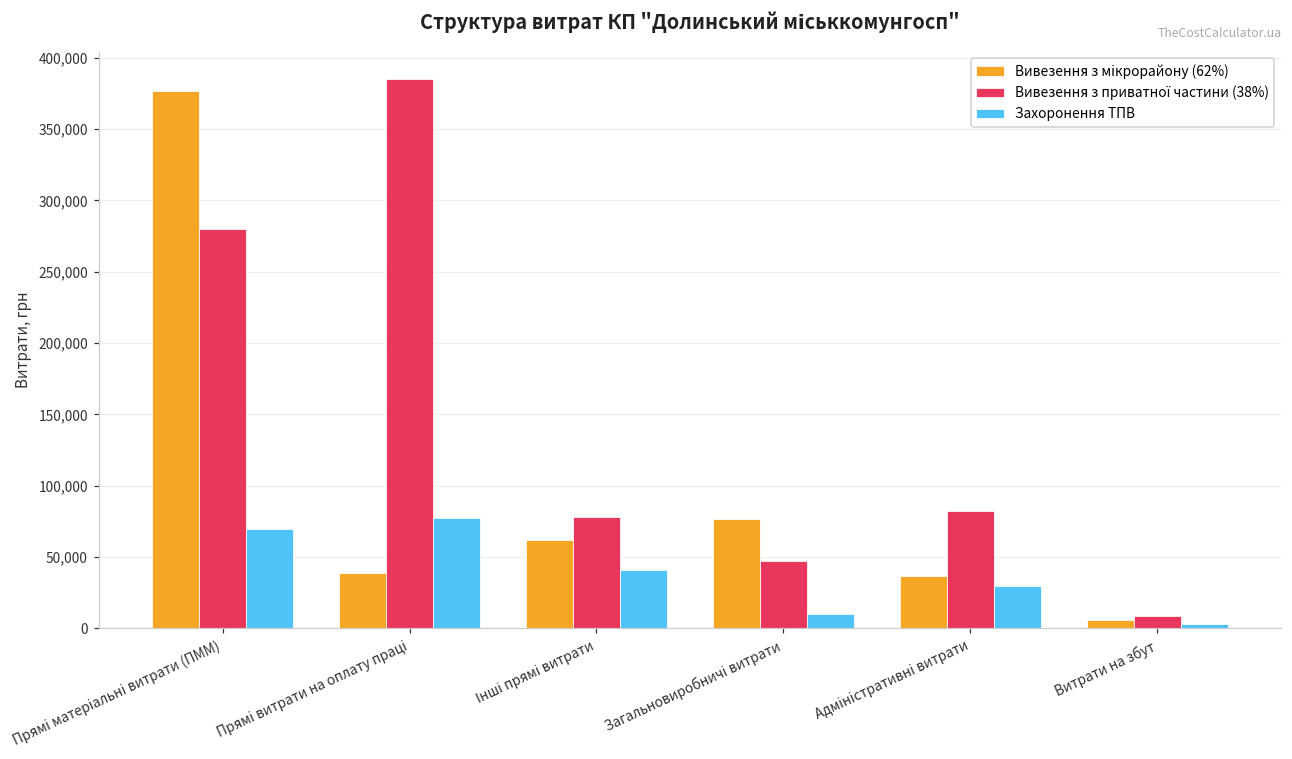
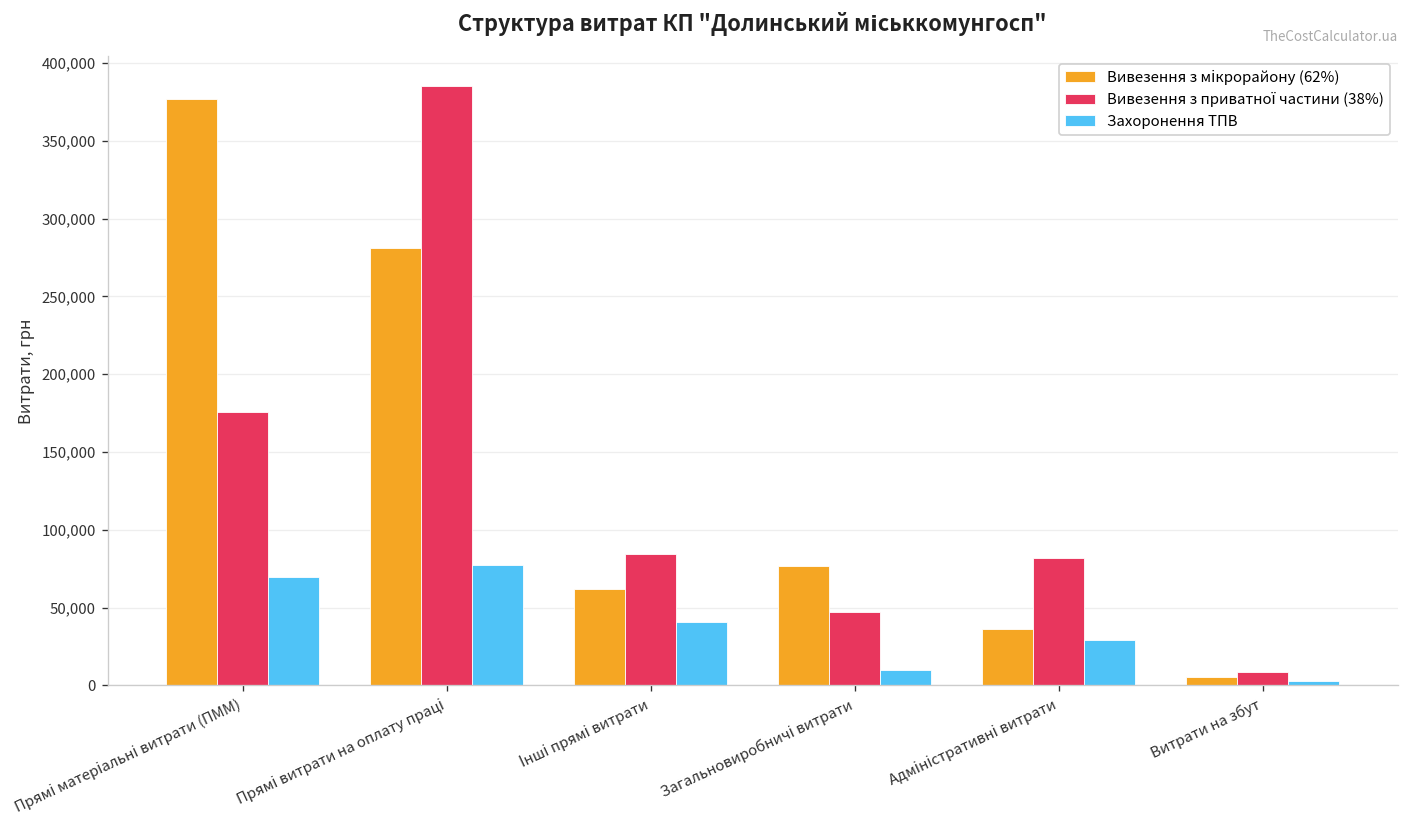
Вивезення з приватної частини (38%), Прямі матеріальні витрати (ПММ): 280,000 -> 176,000
Вивезення з мікрорайону (62%), Прямі витрати на оплату праці: 39,000 -> 281,000
Вивезення з приватної частини (38%), Інші прямі витрати: 78,000 -> 85,000
